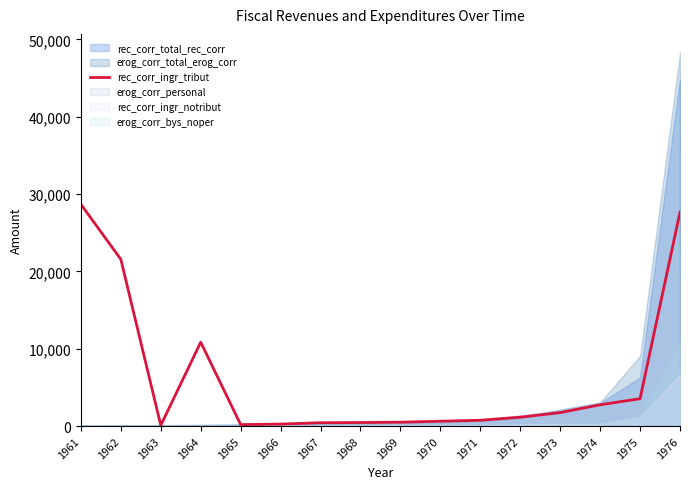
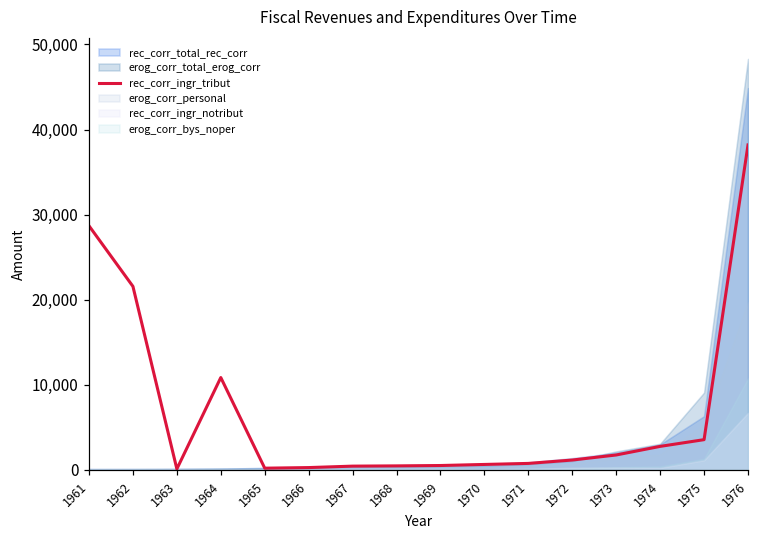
rec_corr_ingr_tribut, 1976: 28,000 -> 38,000
